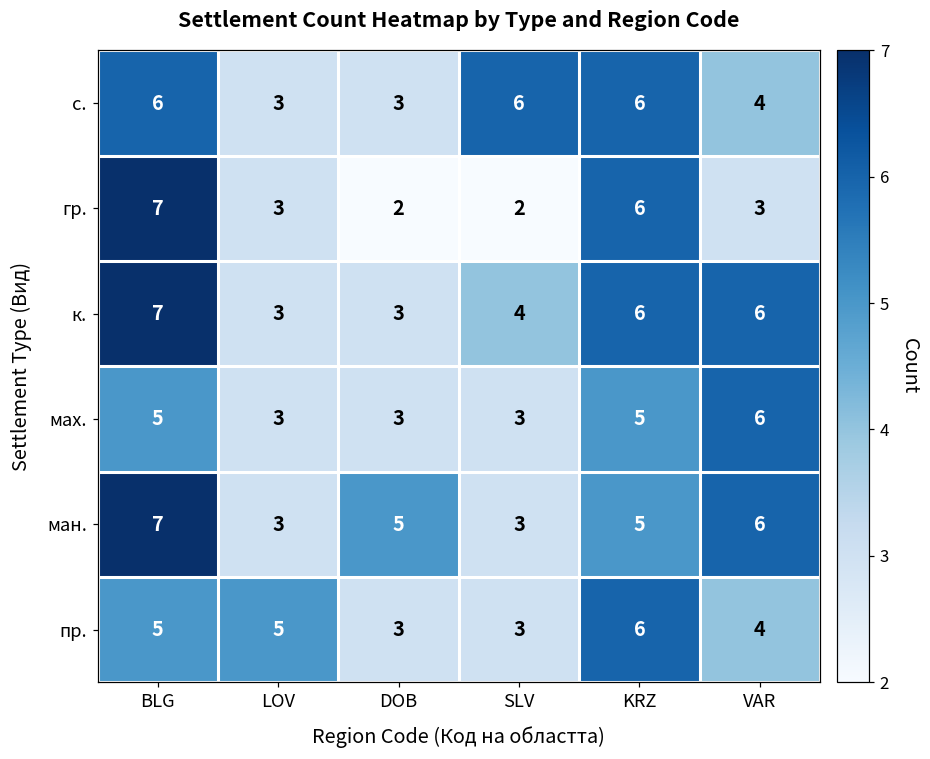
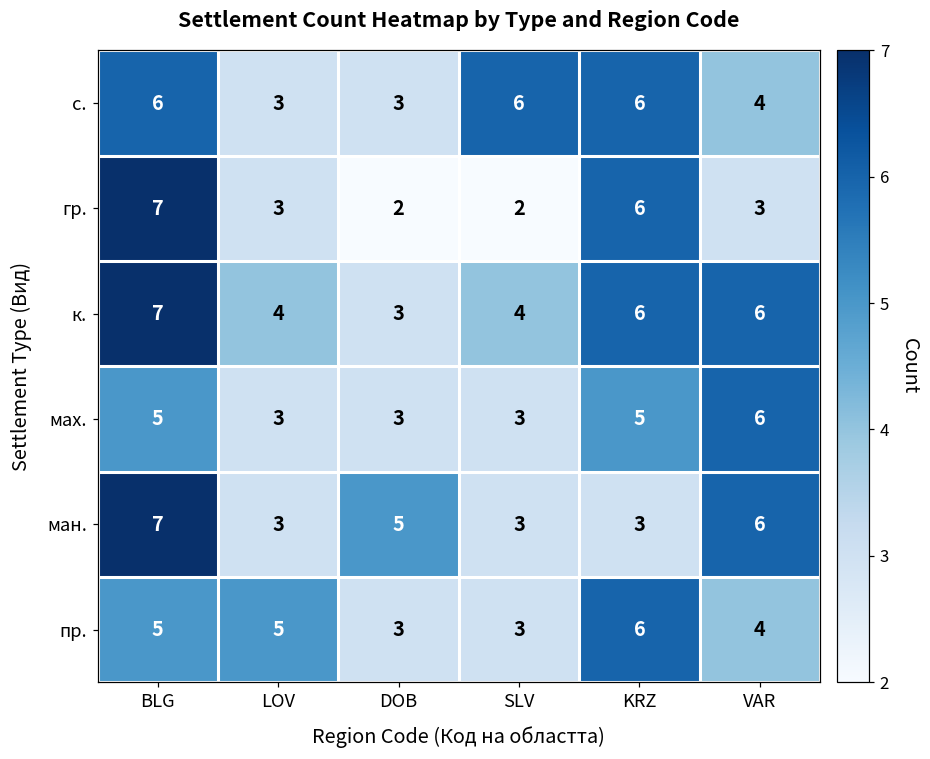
к., LOV: 3 -> 4
ман., KRZ: 5 -> 3
